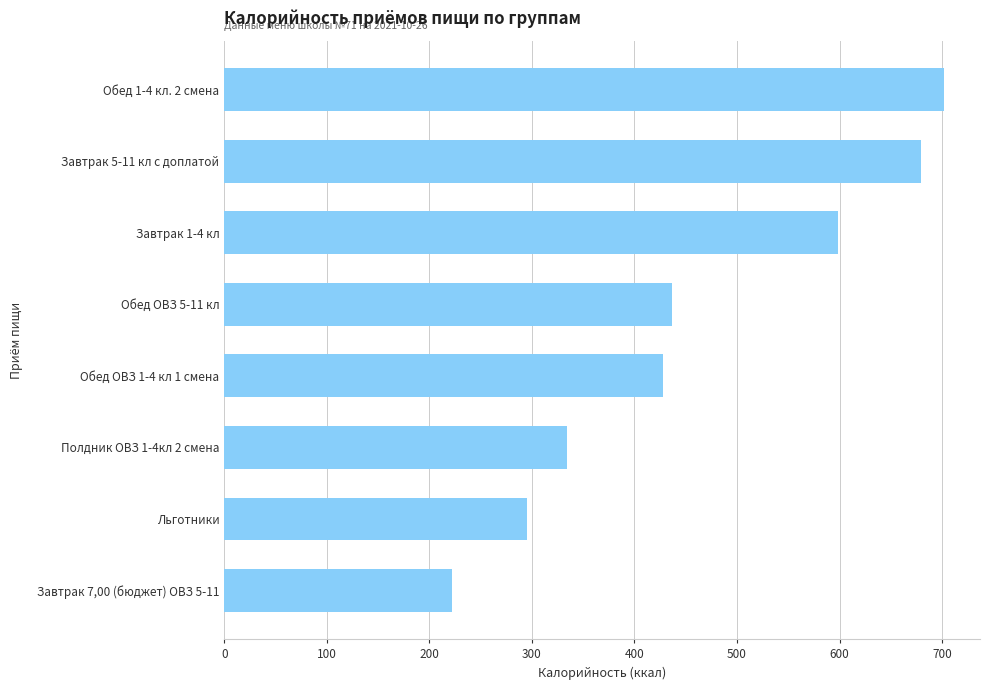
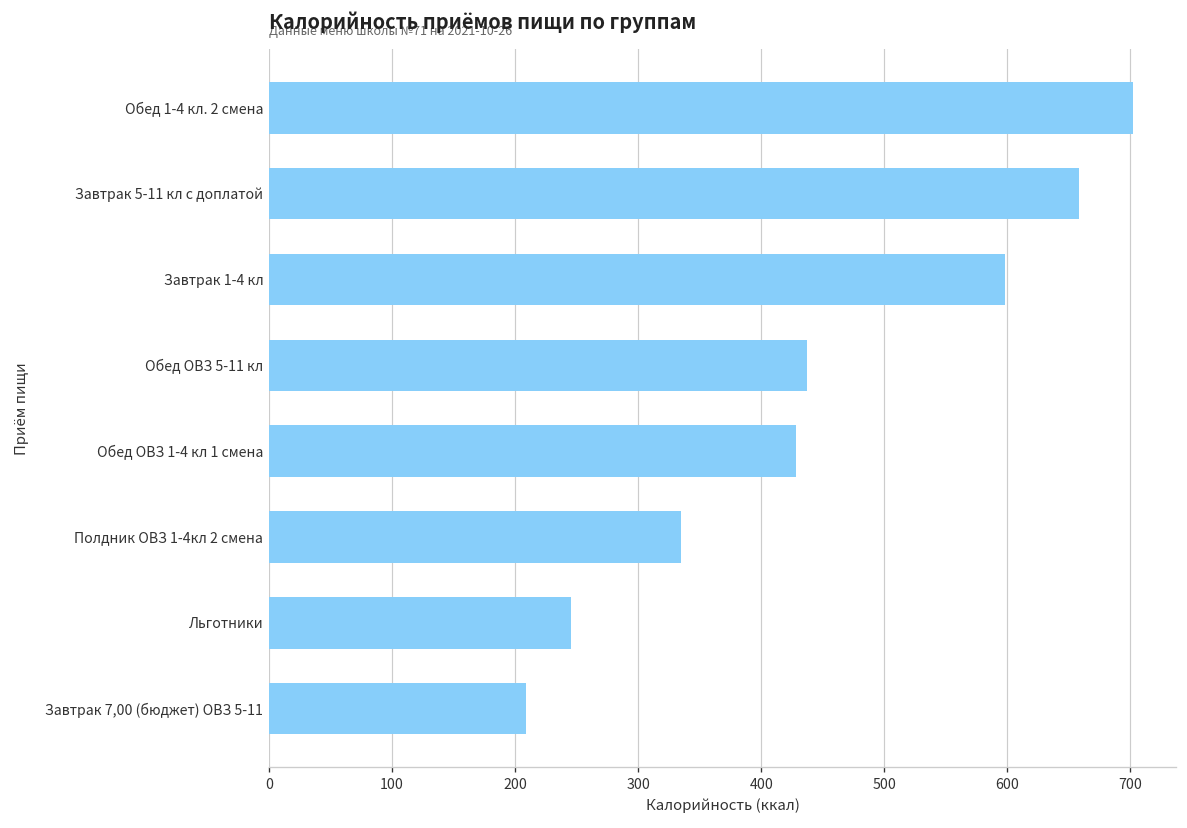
Завтрак 5-11 кл с доплатой: 679 -> 658
Льготники: 296 -> 245
Завтрак 7,00 (бюджет) ОВЗ 5-11: 222 -> 209
